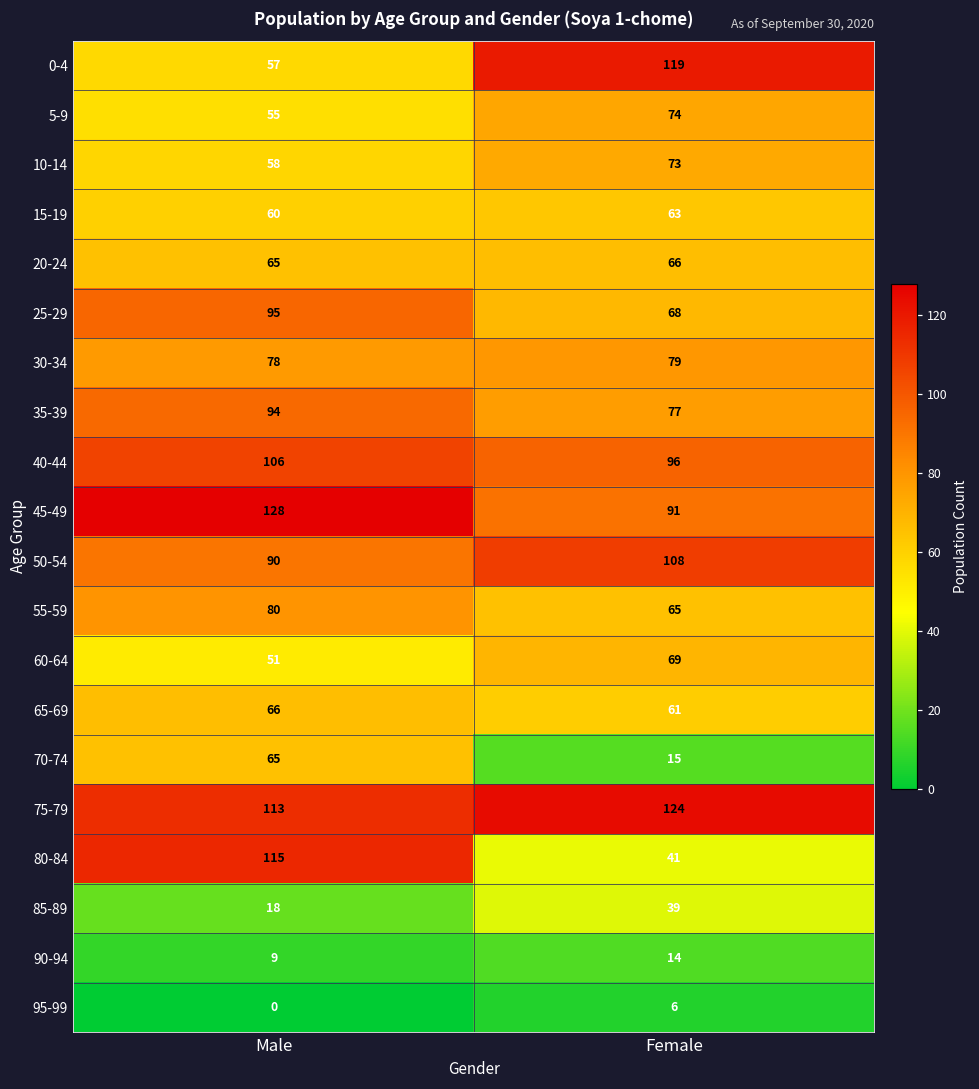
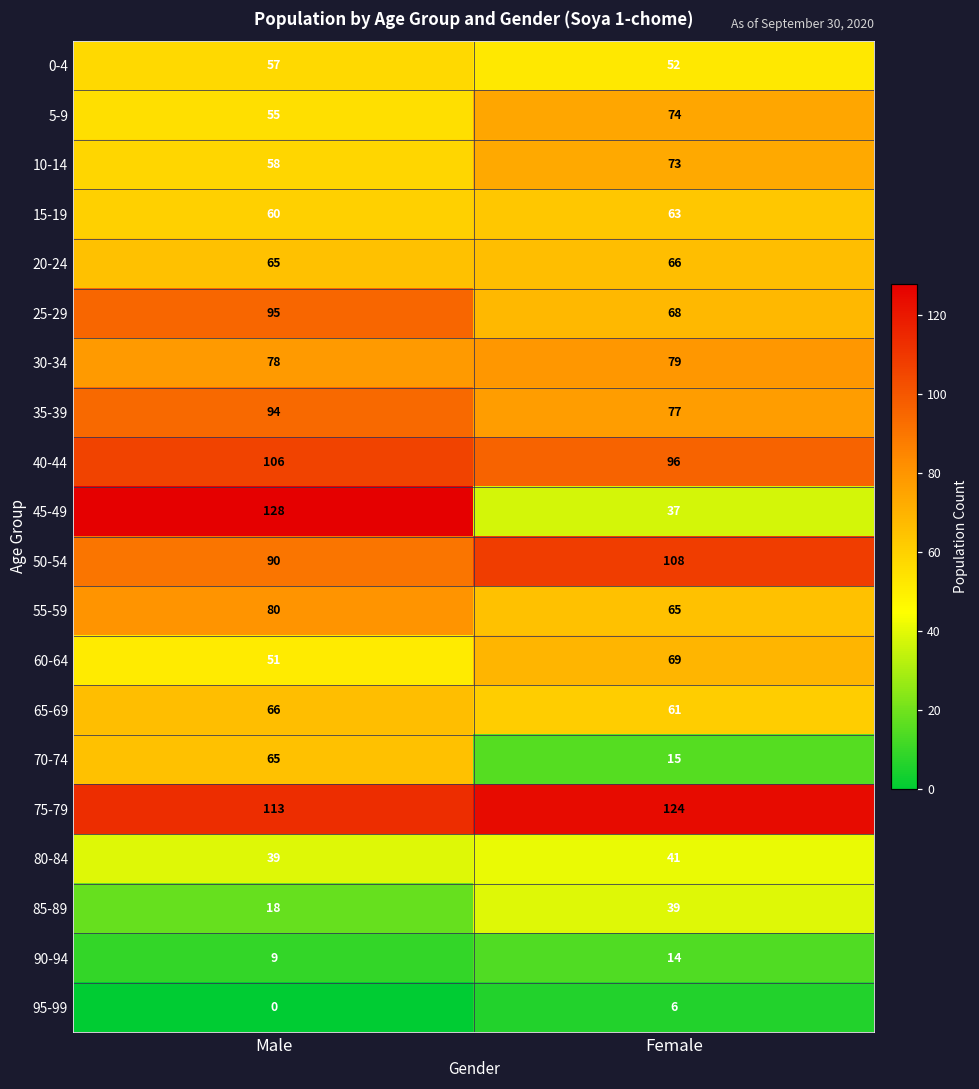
0-4, Female: 119 -> 52
45-49, Female: 91 -> 37
80-84, Male: 115 -> 39
